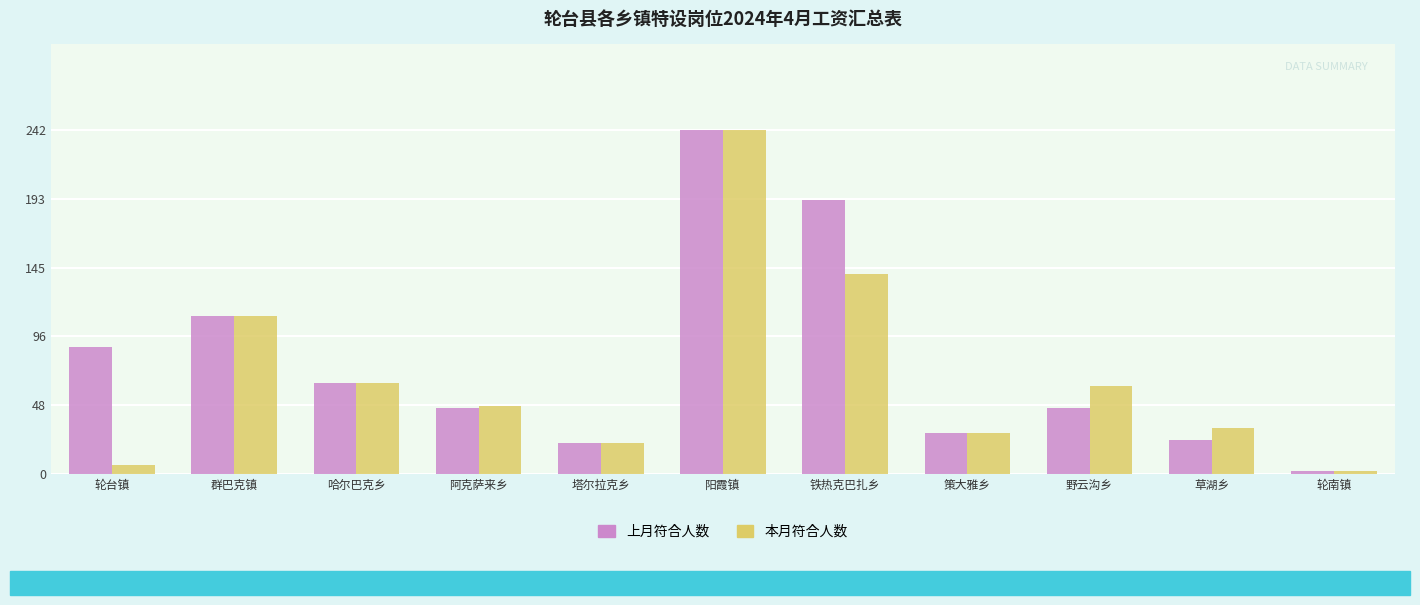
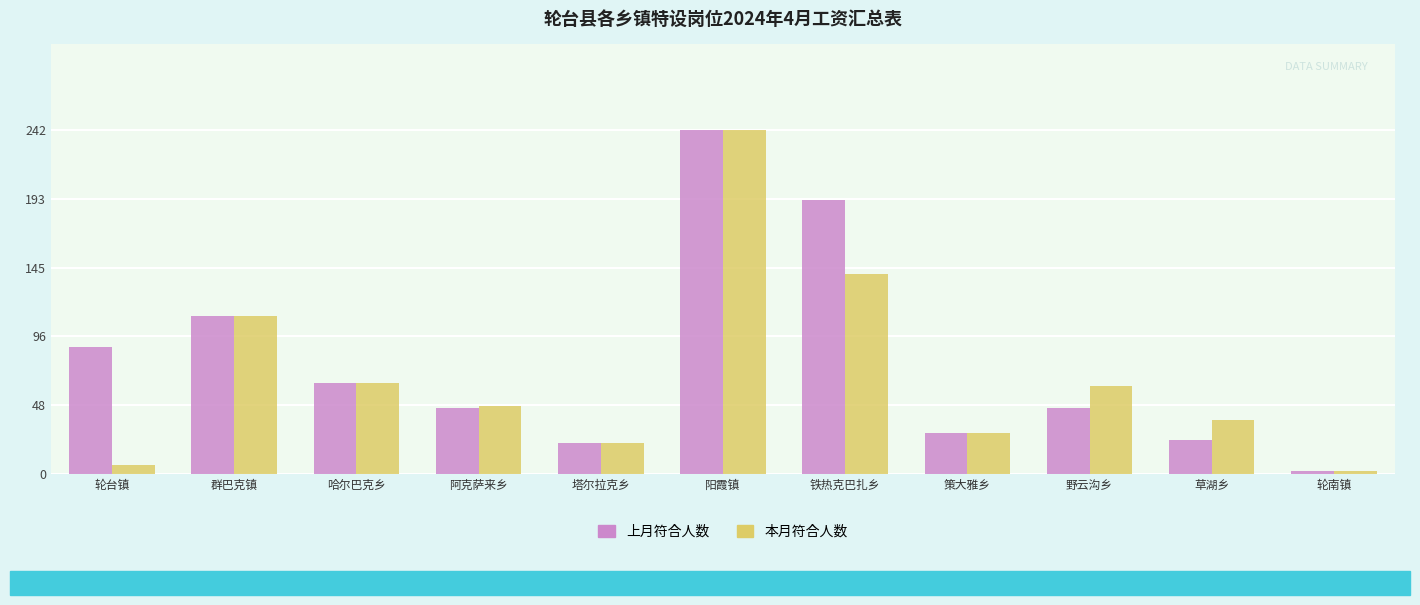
本月符合人数, 草湖乡: 32 -> 38
